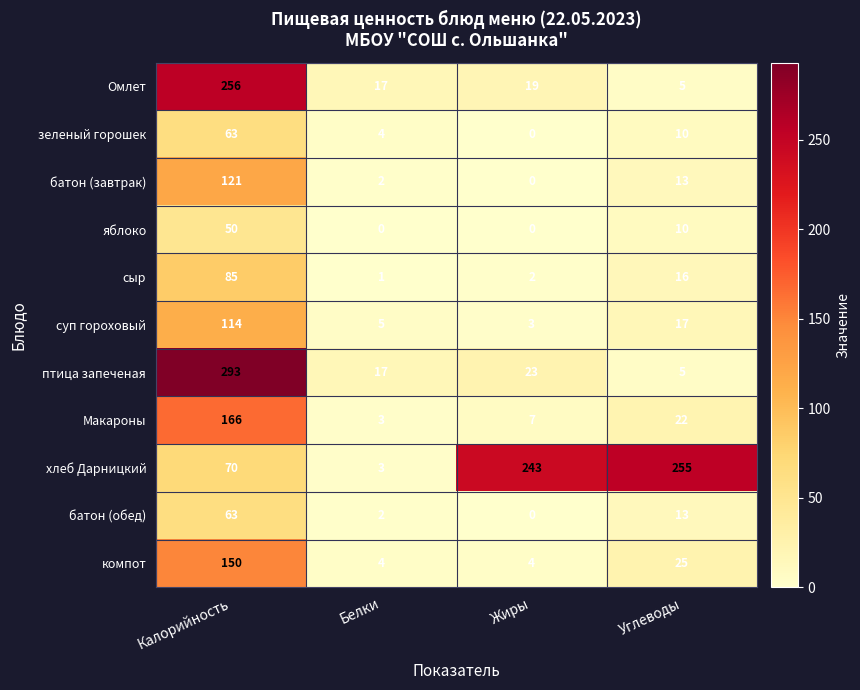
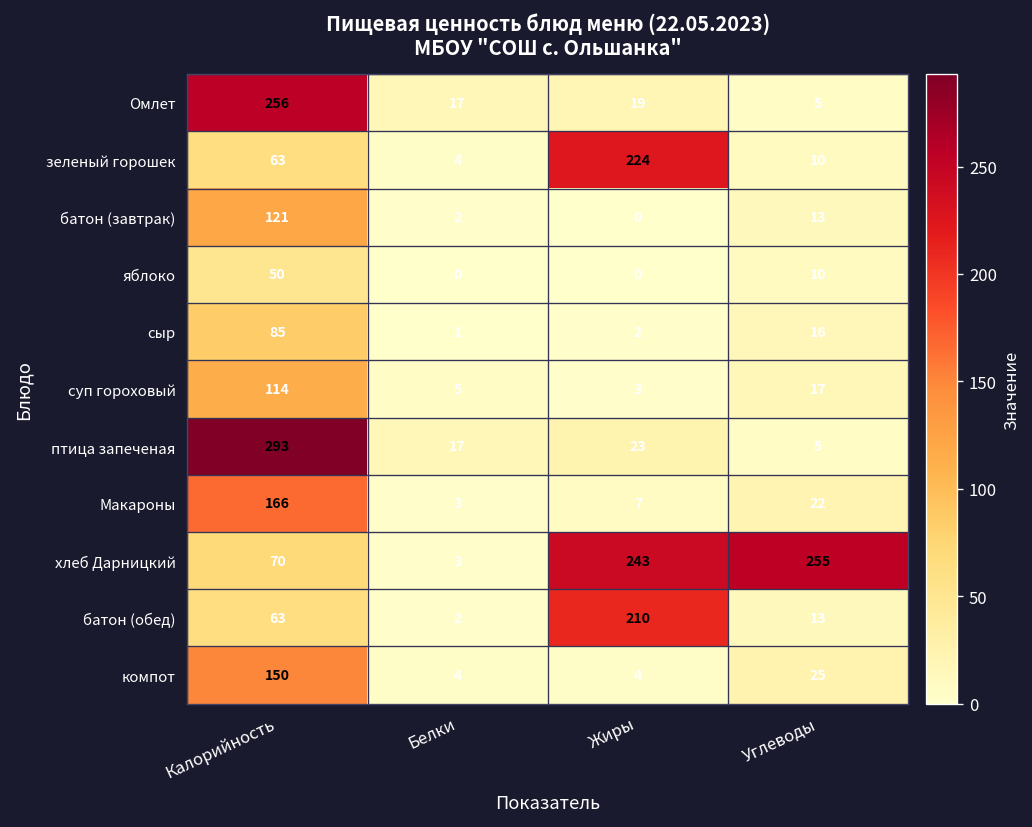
зеленый горошек, Жиры: 0 -> 224
батон (обед), Жиры: 0 -> 210
